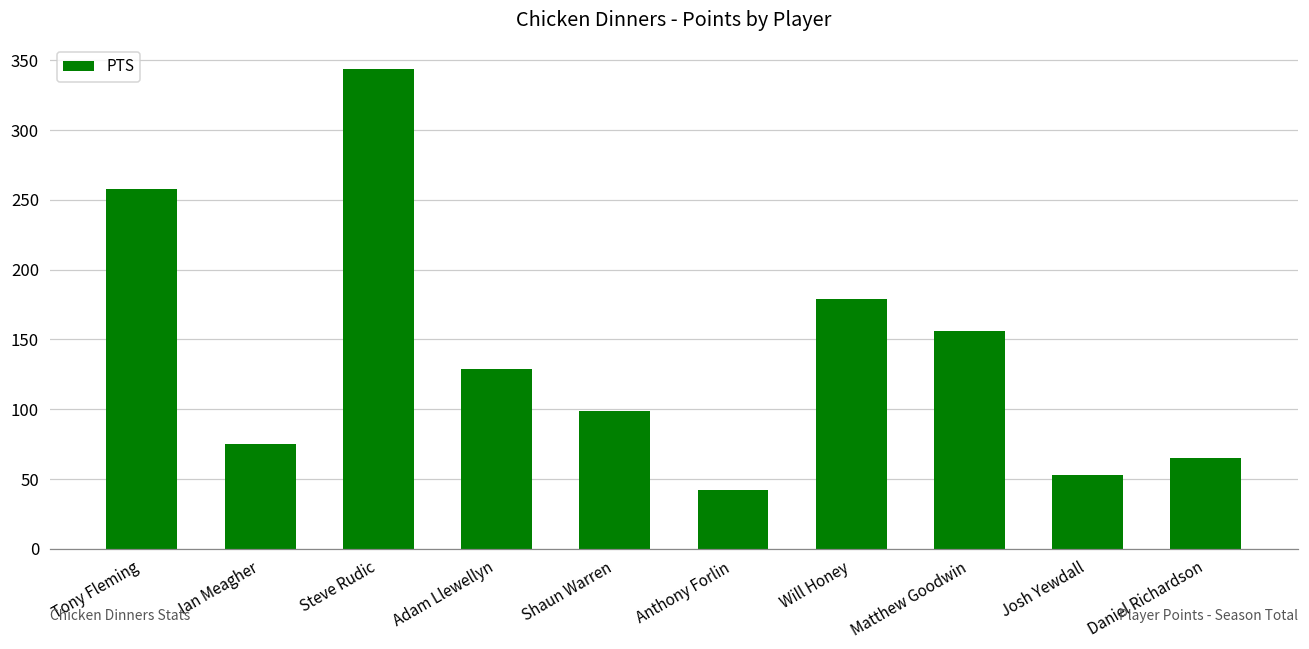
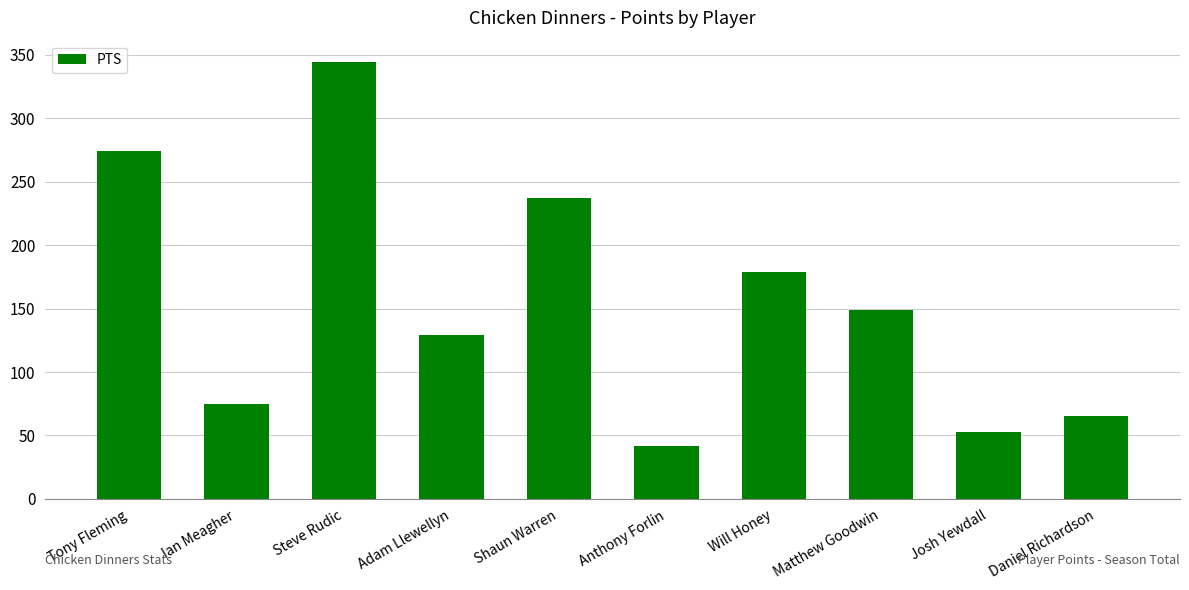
Tony Fleming: 258 -> 274
Shaun Warren: 99 -> 237
Matthew Goodwin: 156 -> 149
